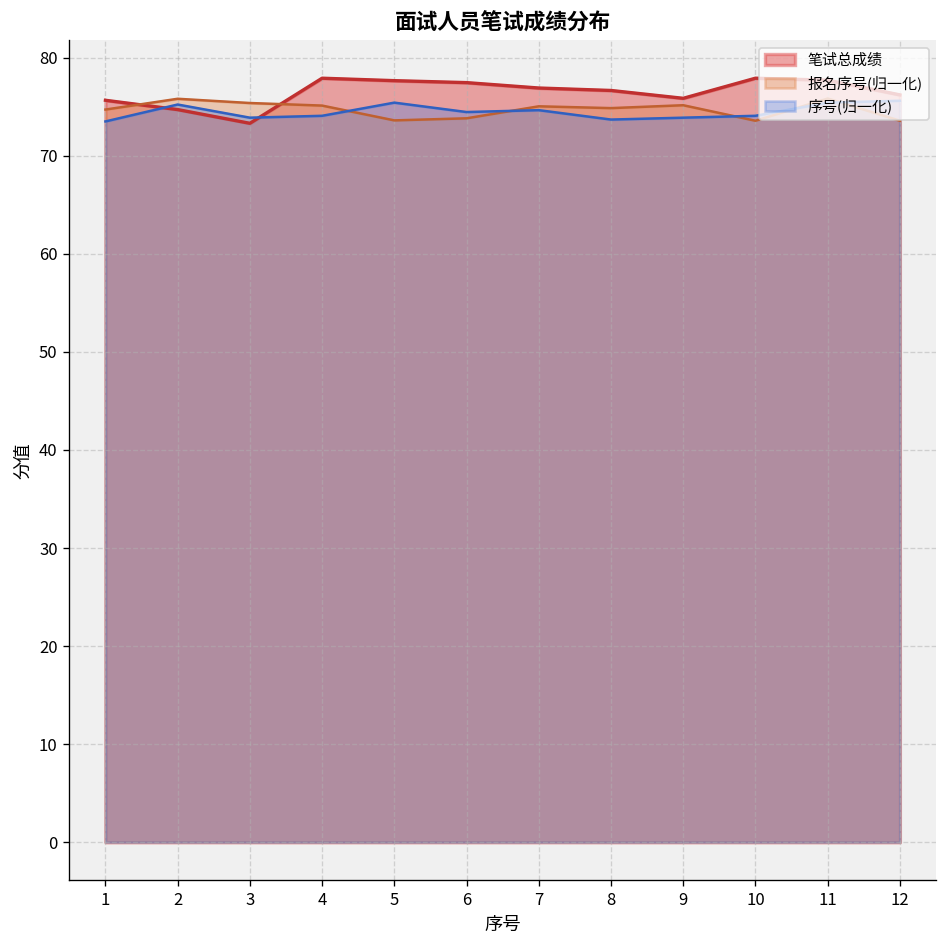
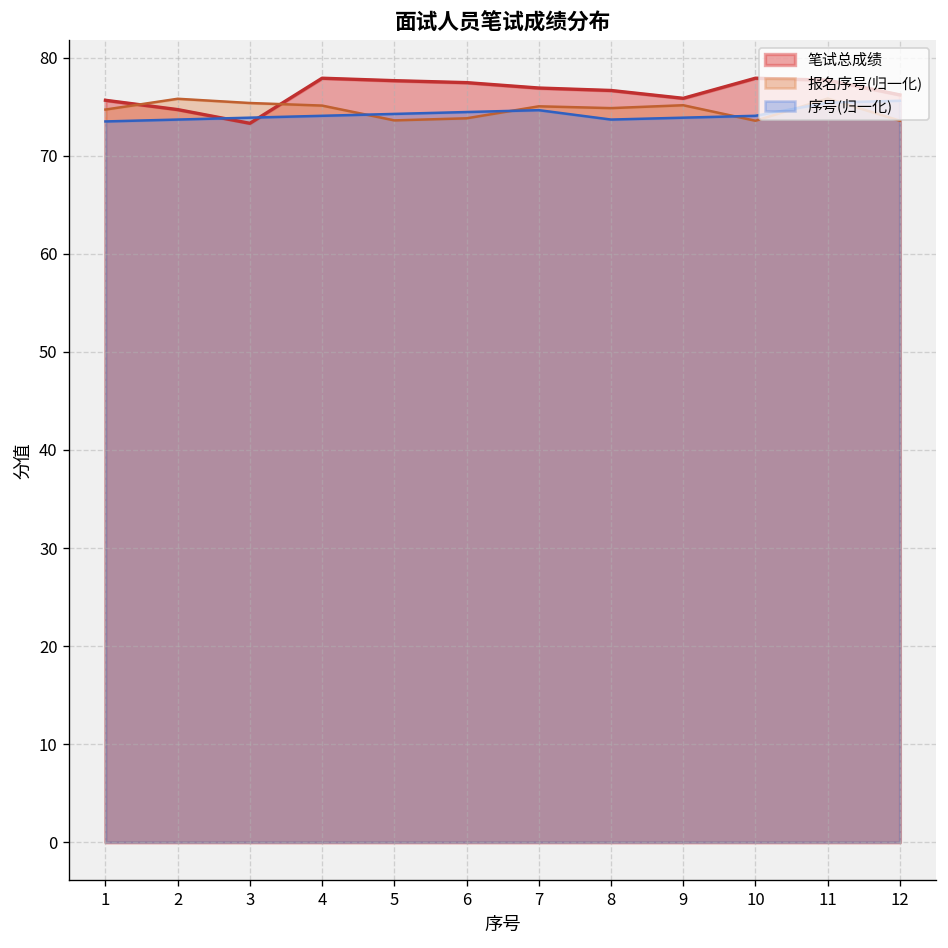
序号(归一化), 2: 75 -> 74
序号(归一化), 5: 75 -> 74
